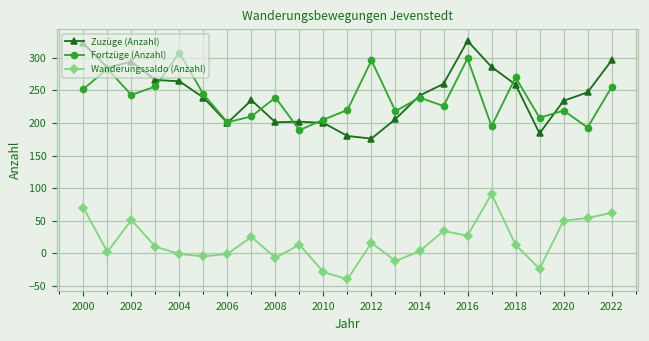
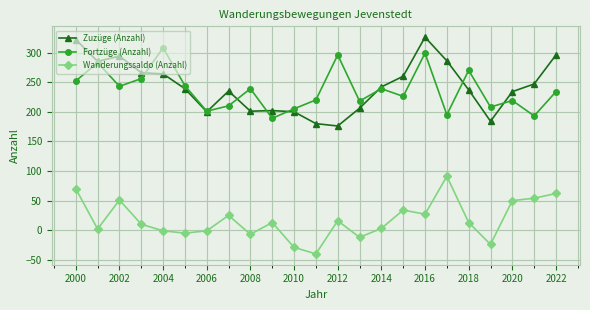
Zuzüge (Anzahl), 2018: 260 -> 240
Fortzüge (Anzahl), 2022: 260 -> 230
